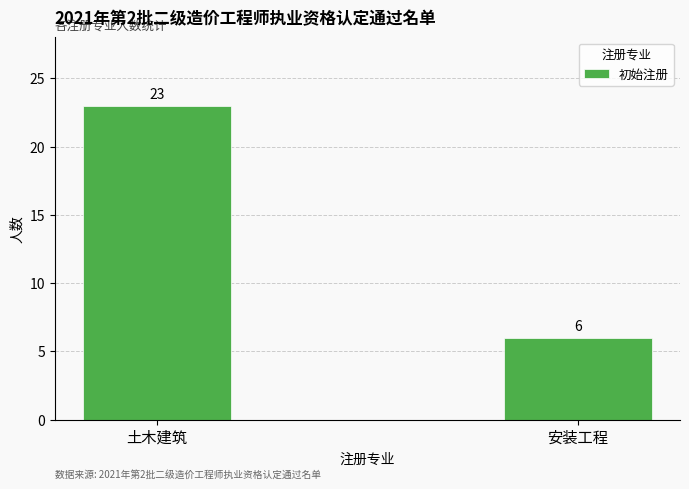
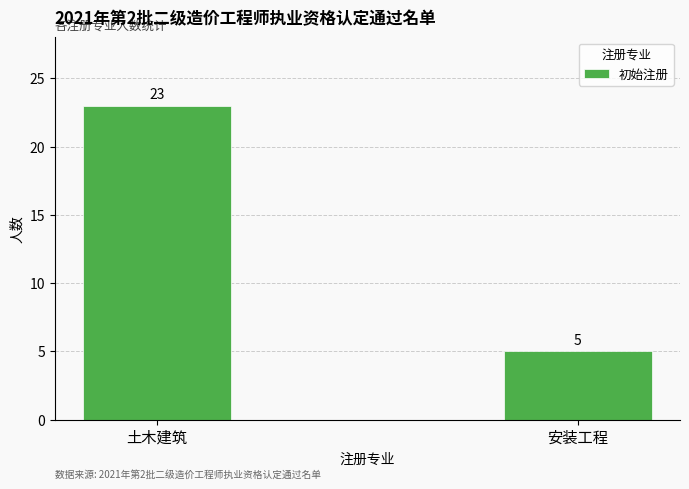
安装工程: 6 -> 5
